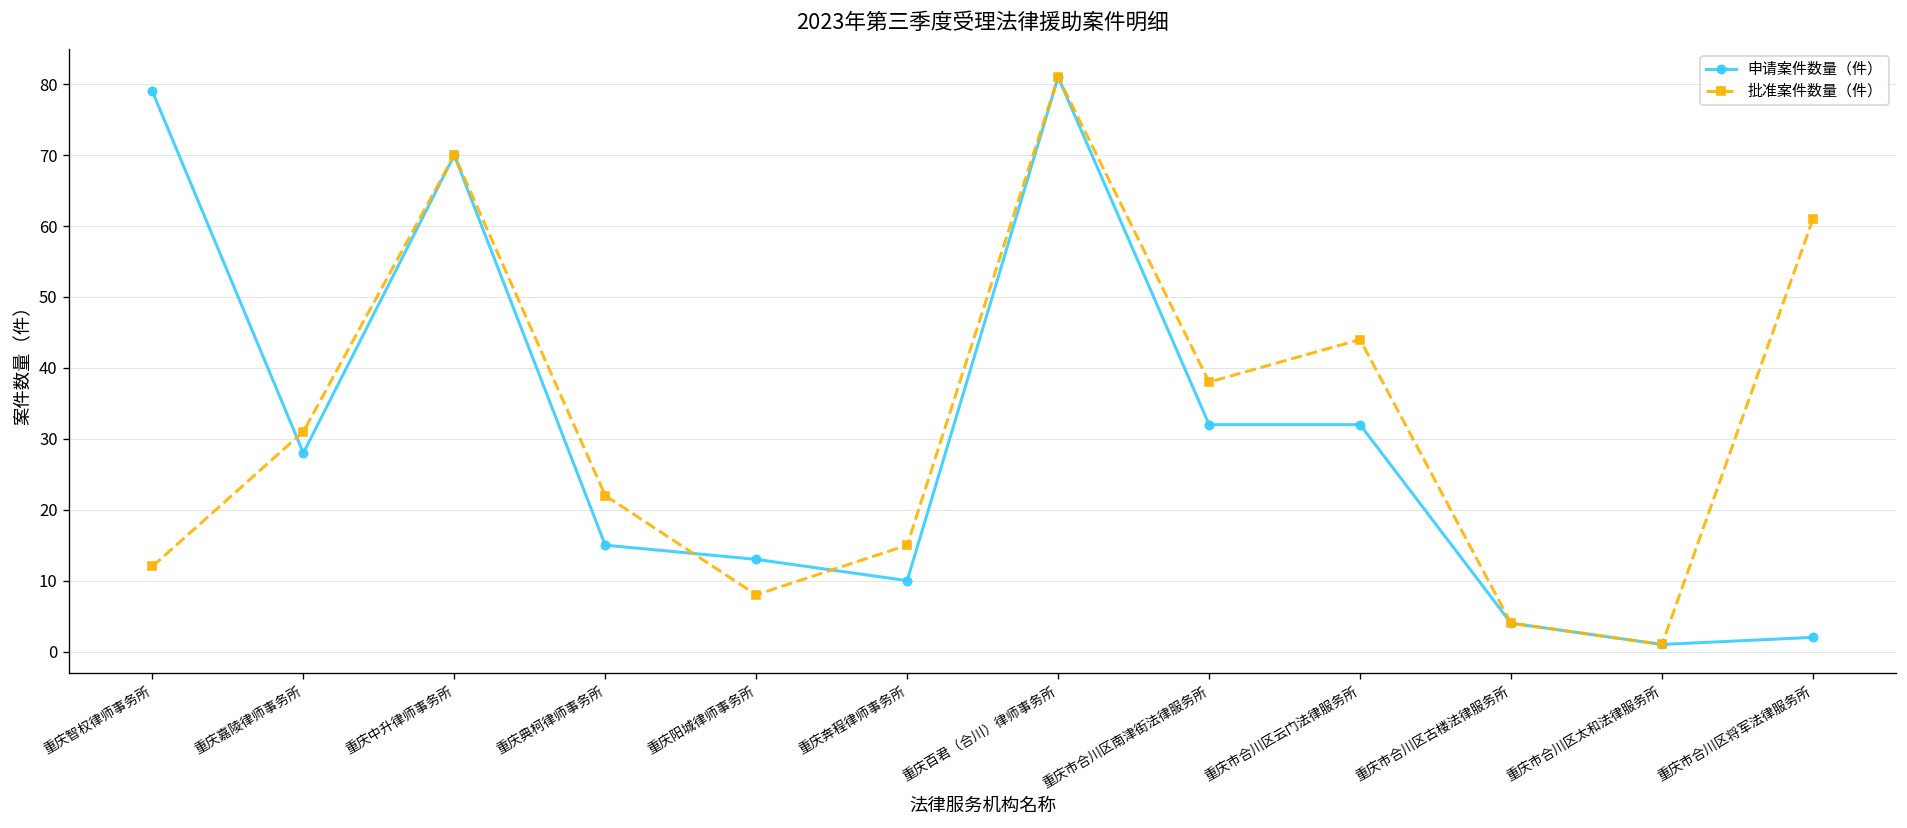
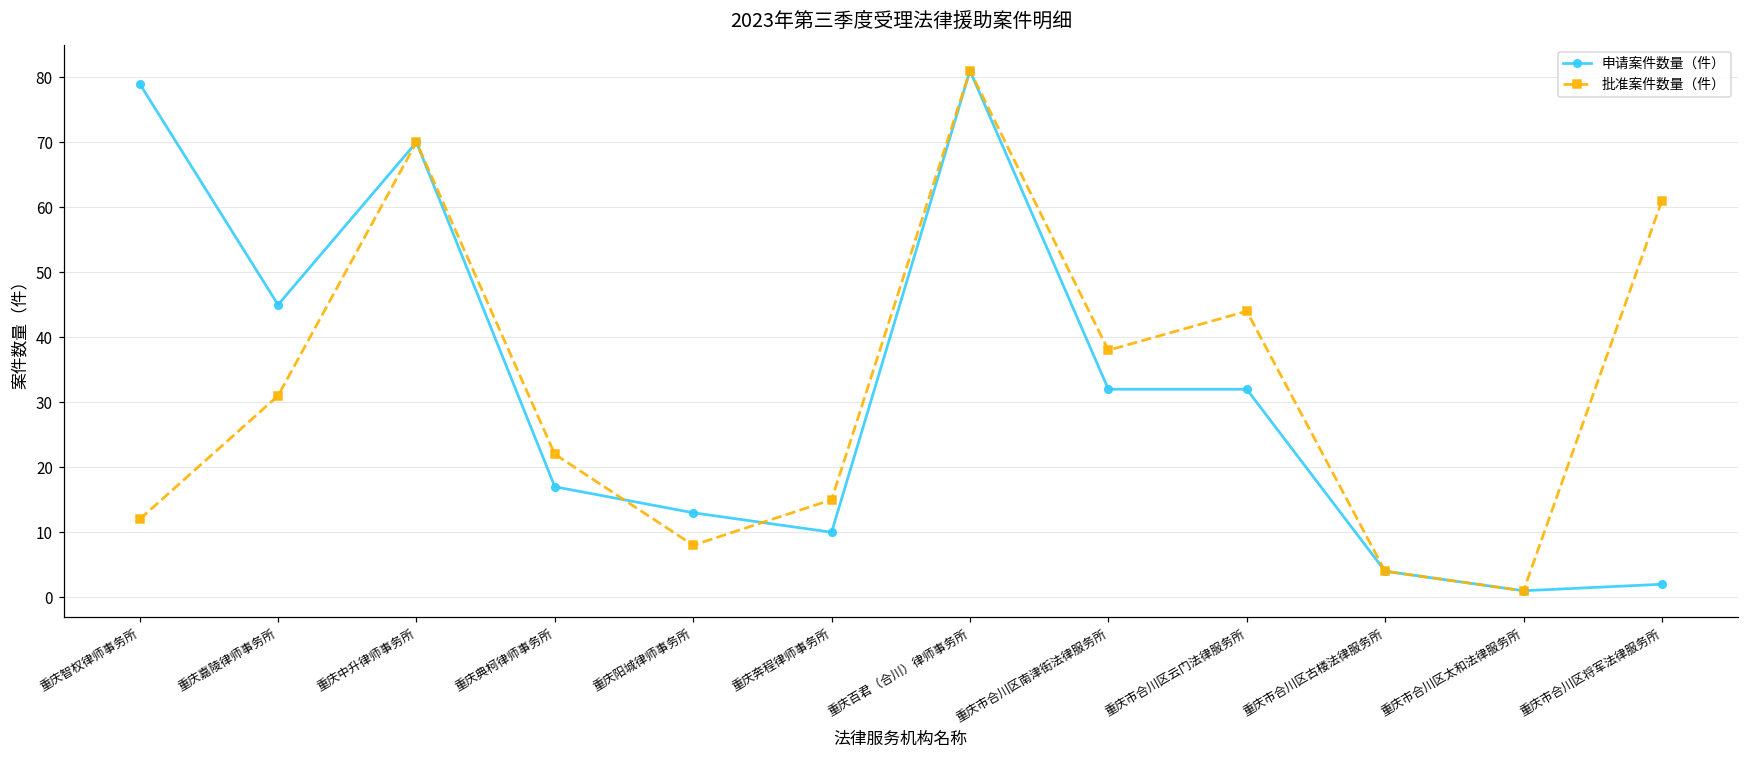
申请案件数量（件）, 重庆嘉陵律师事务所: 28 -> 45
申请案件数量（件）, 重庆典柯律师事务所: 15 -> 17
